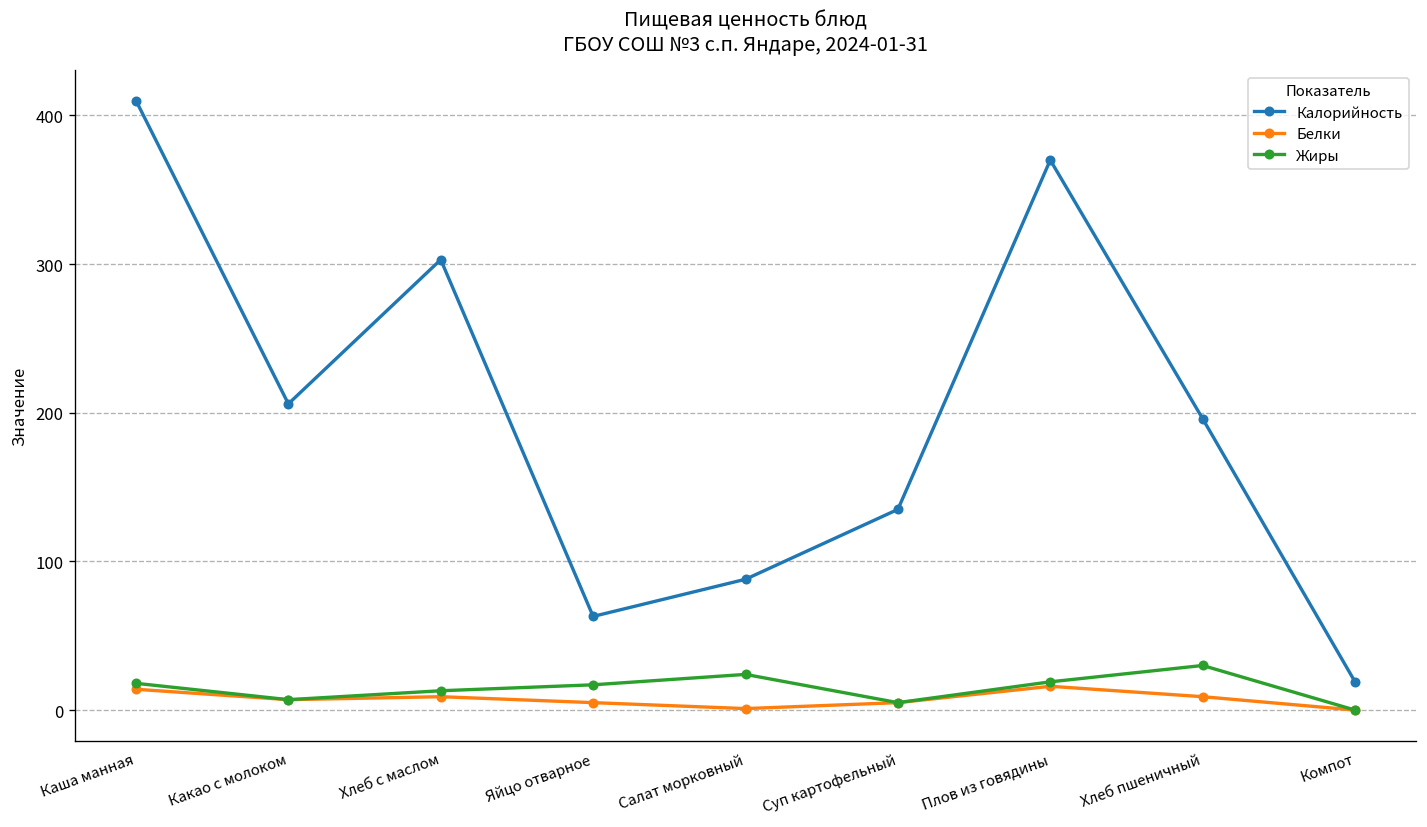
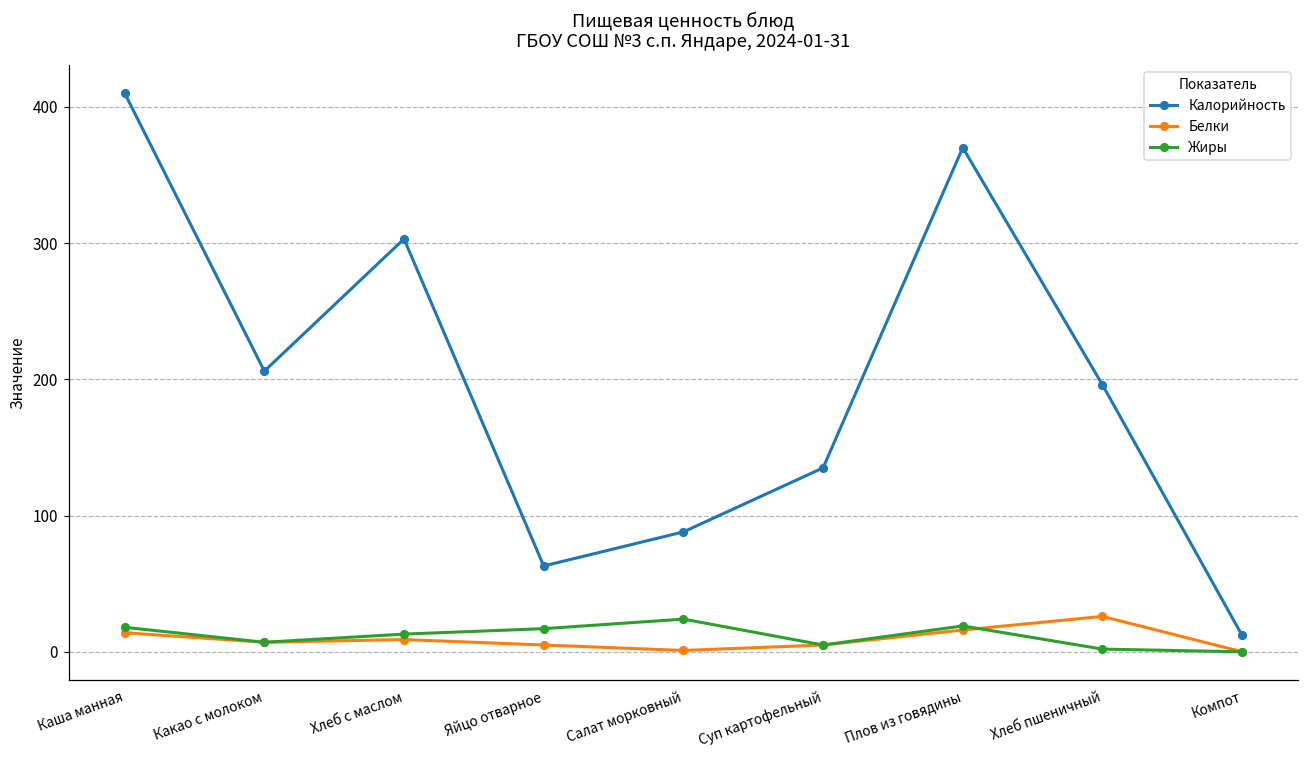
Белки, Хлеб пшеничный: 9 -> 26
Жиры, Хлеб пшеничный: 30 -> 2
Калорийность, Компот: 19 -> 12
